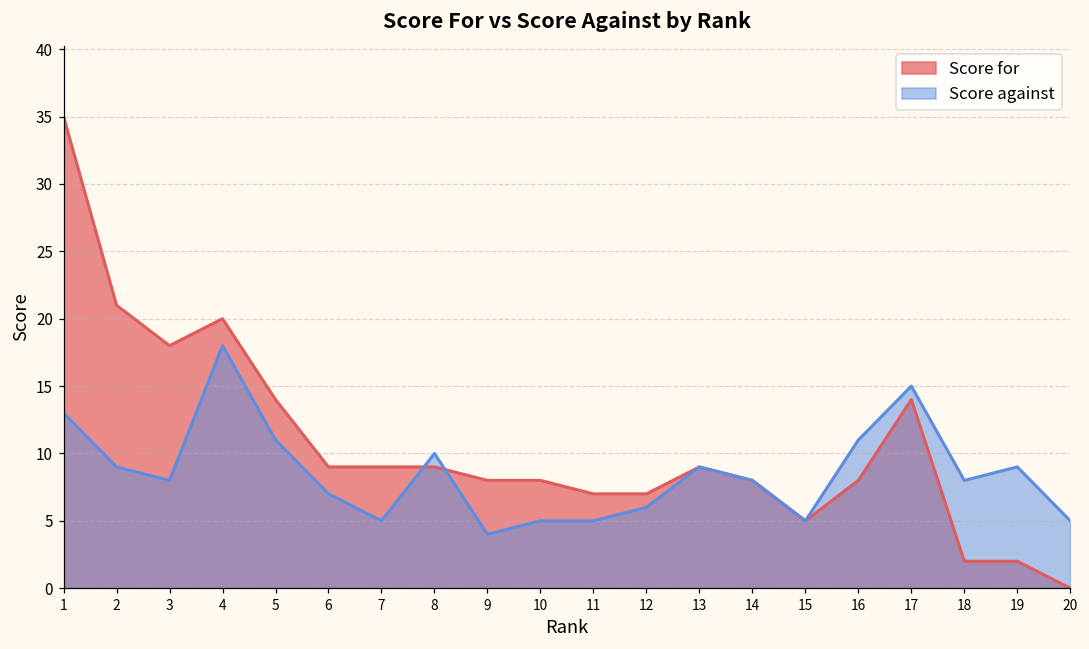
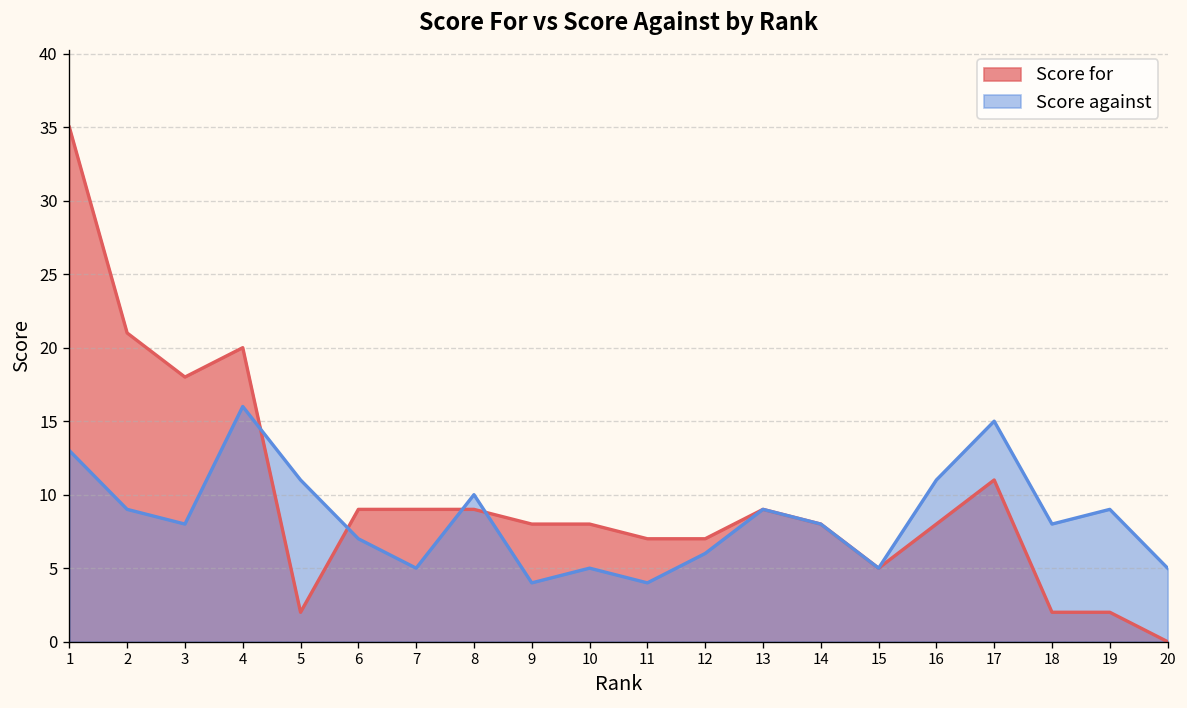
Score against, 4: 18 -> 16
Score for, 5: 14 -> 2
Score against, 11: 5 -> 4
Score for, 17: 14 -> 11
